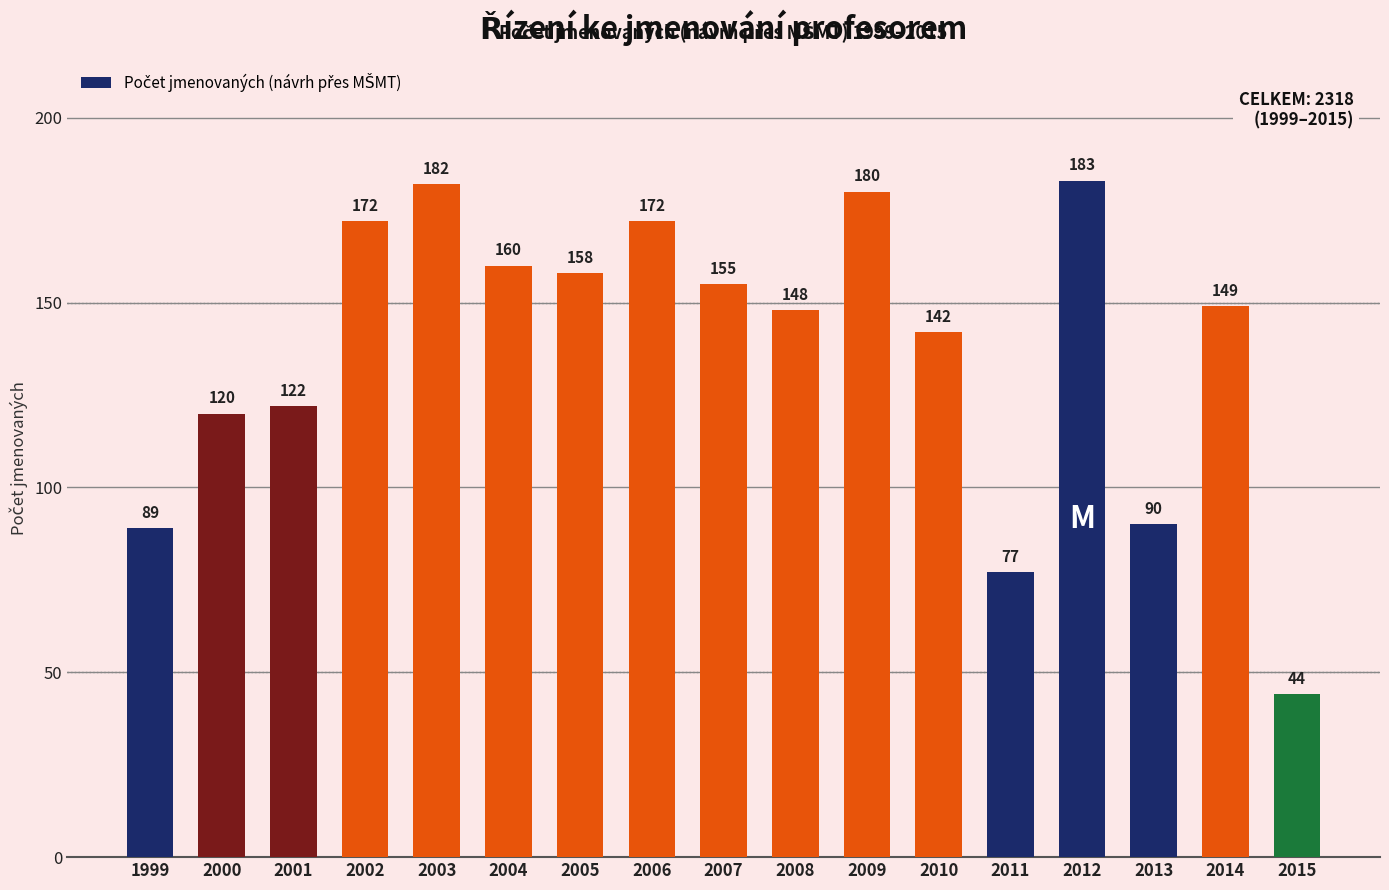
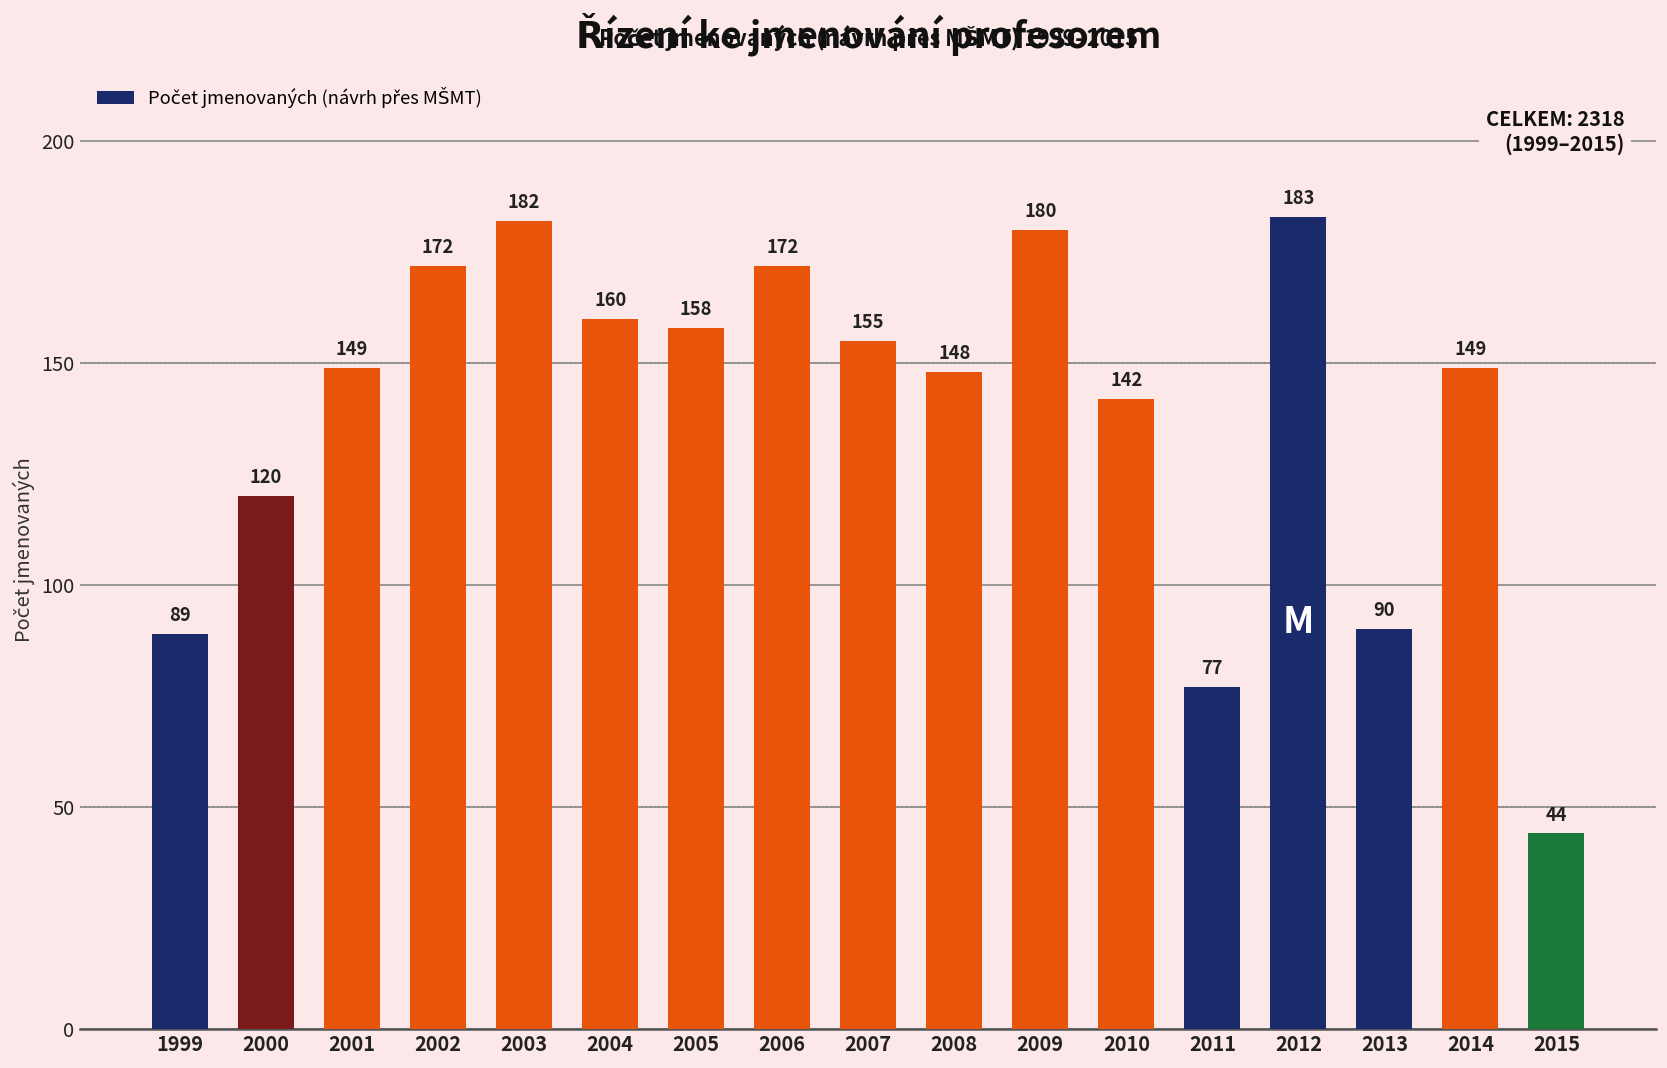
2001: 122 -> 149
